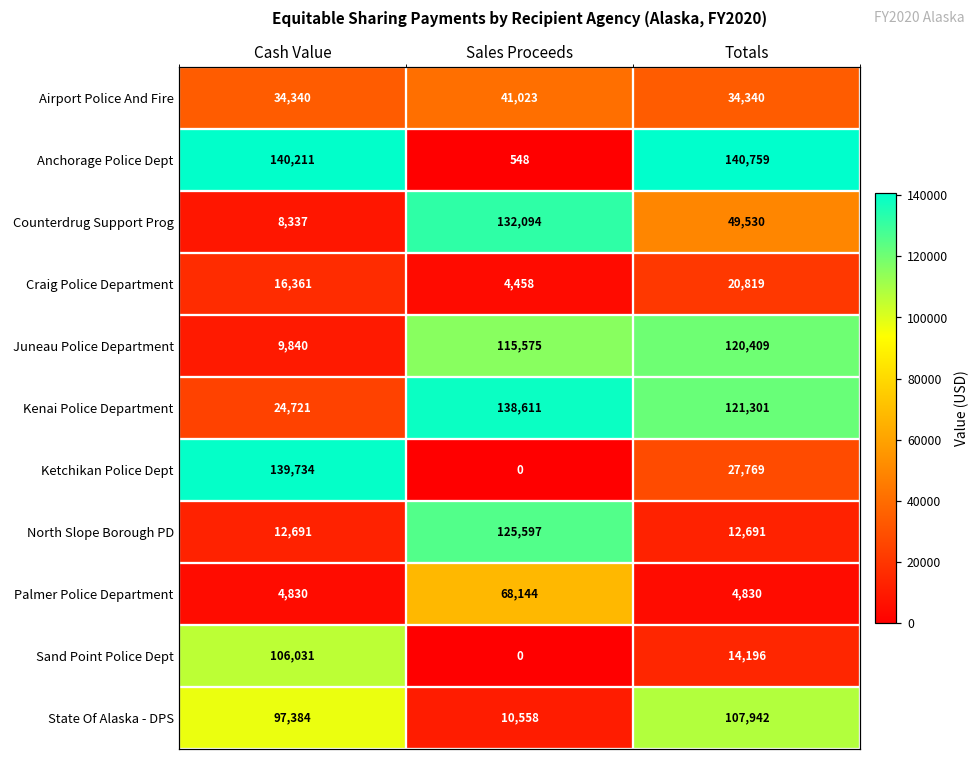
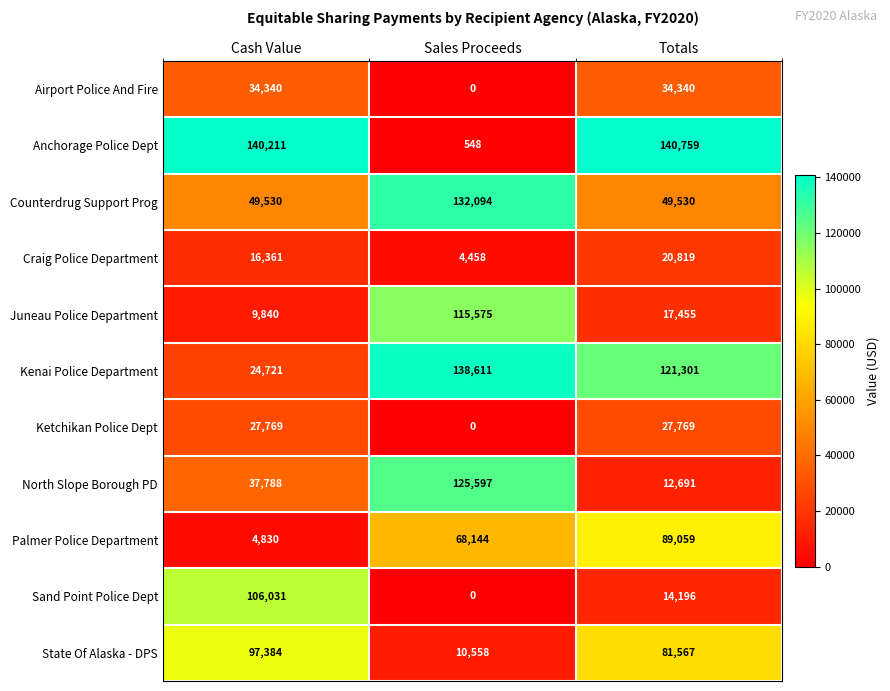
Airport Police And Fire, Sales Proceeds: 41,023 -> 0
Counterdrug Support Prog, Cash Value: 8,337 -> 49,530
Juneau Police Department, Totals: 120,409 -> 17,455
Ketchikan Police Dept, Cash Value: 139,734 -> 27,769
North Slope Borough PD, Cash Value: 12,691 -> 37,788
Palmer Police Department, Totals: 4,830 -> 89,059
State Of Alaska - DPS, Totals: 107,942 -> 81,567
